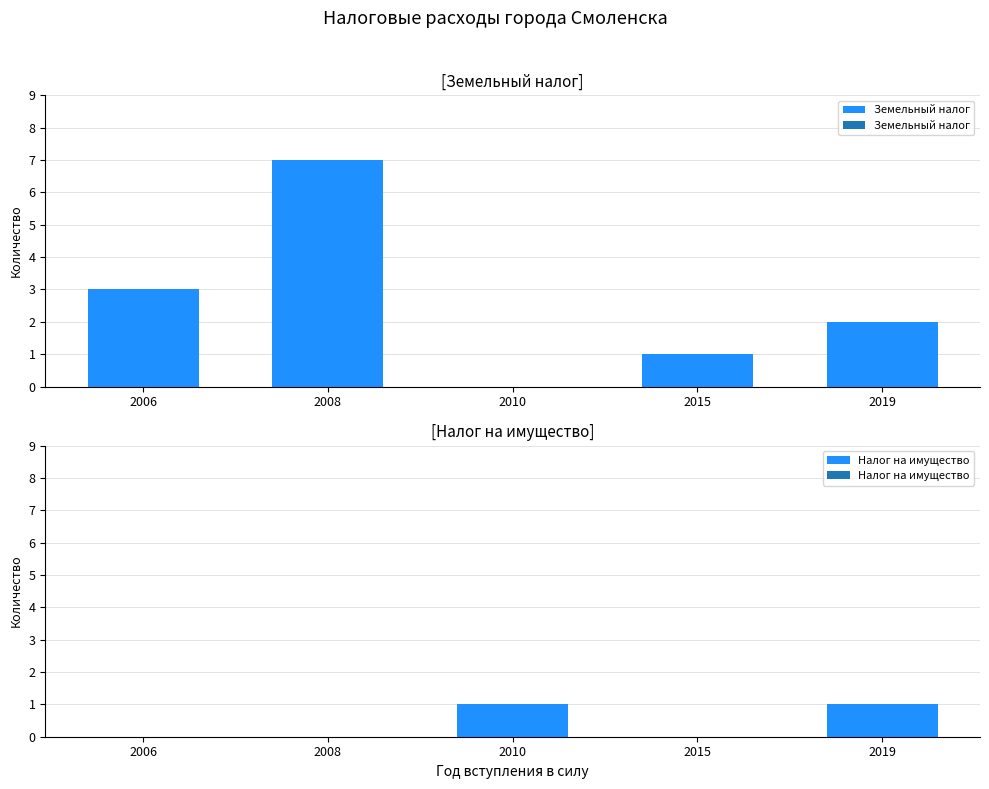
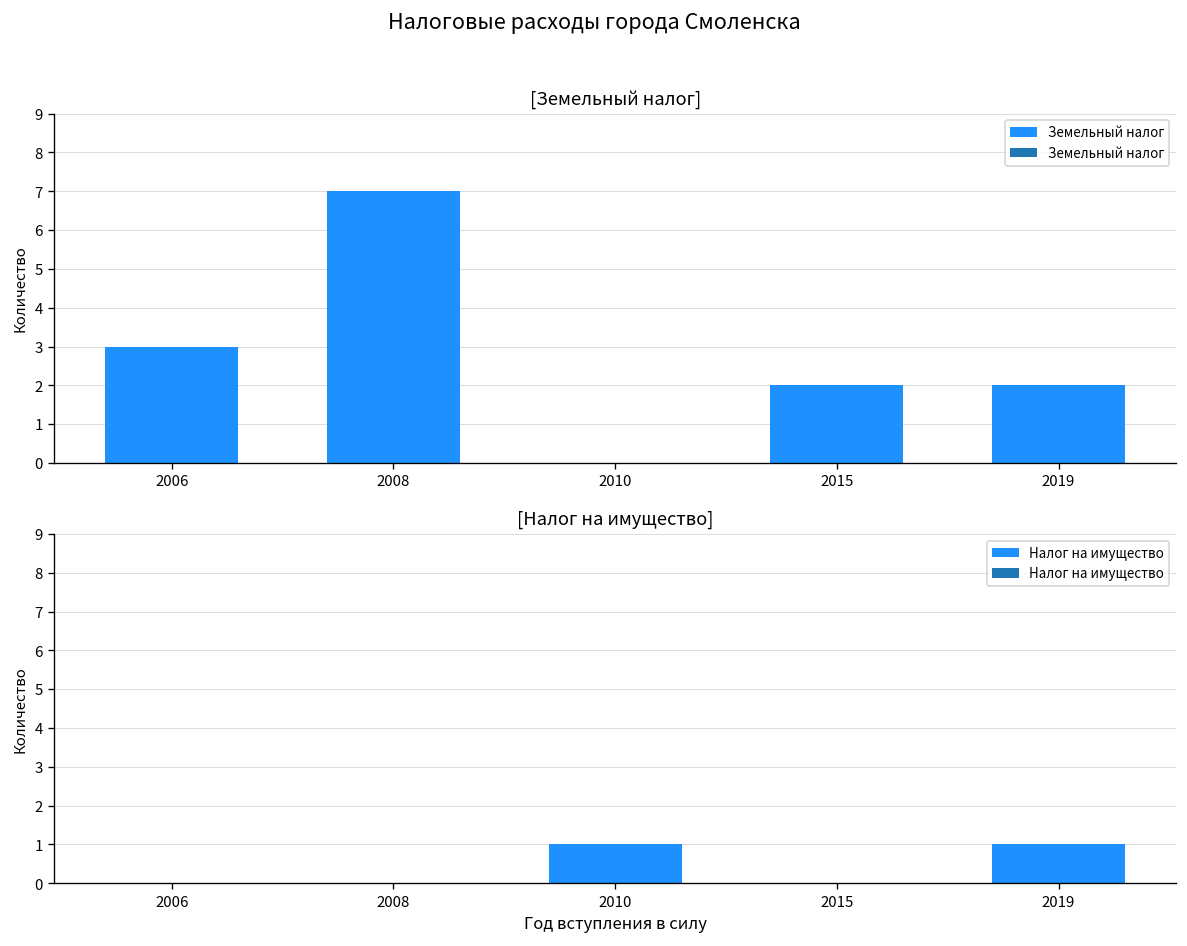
[Земельный налог], 2015: 1 -> 2
